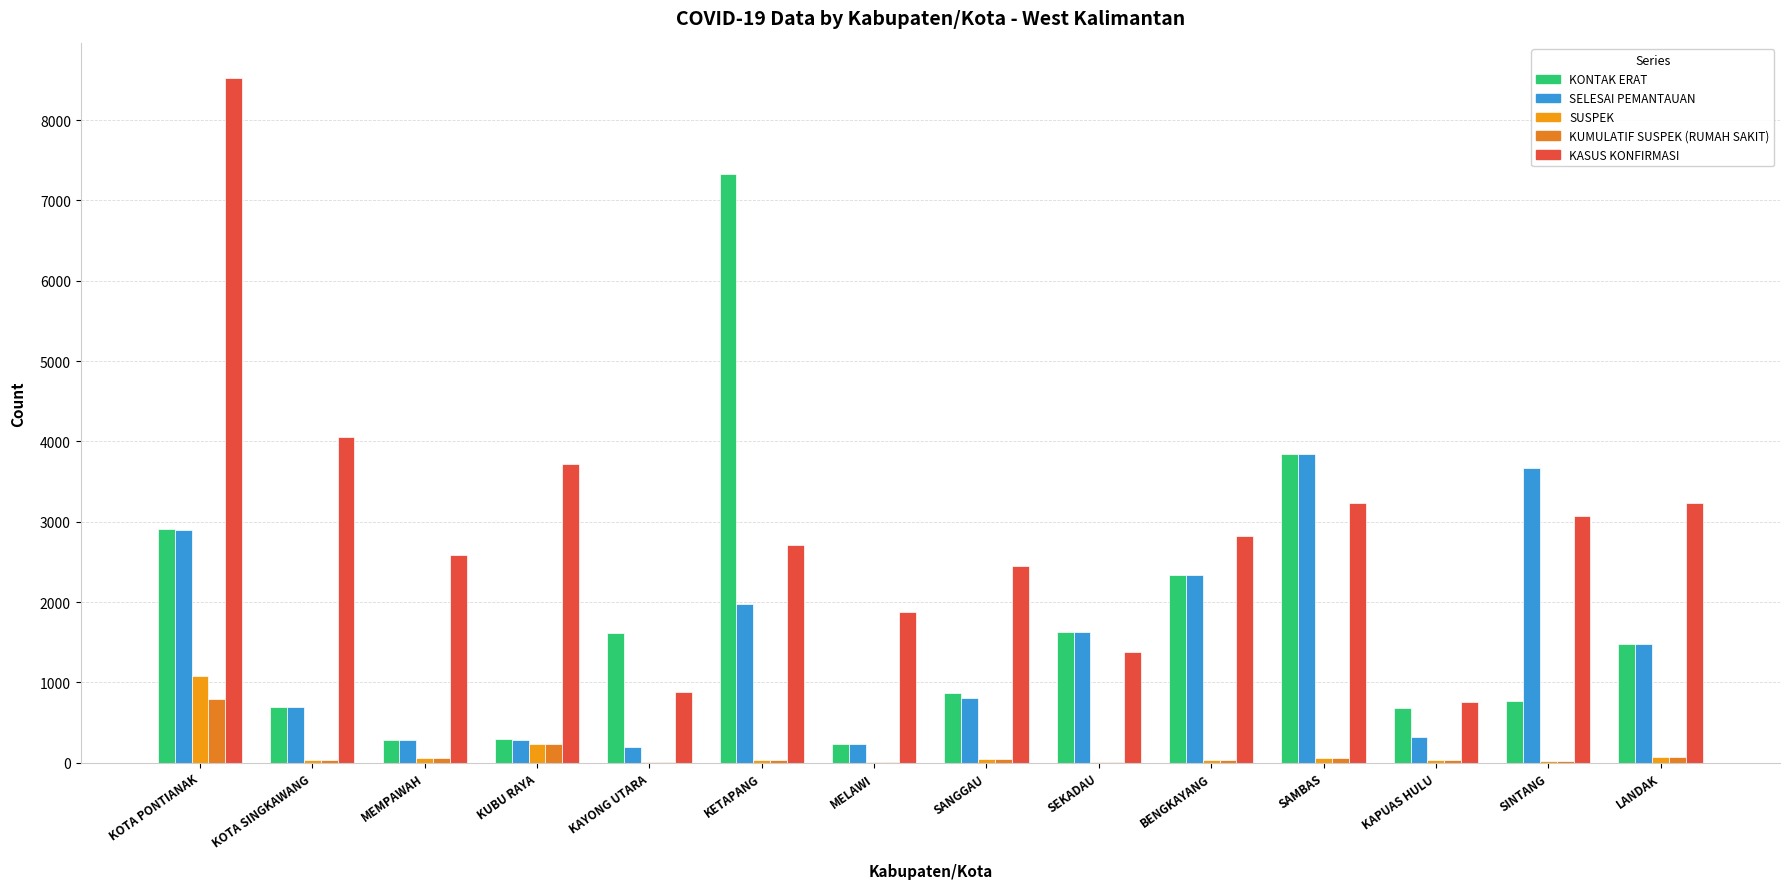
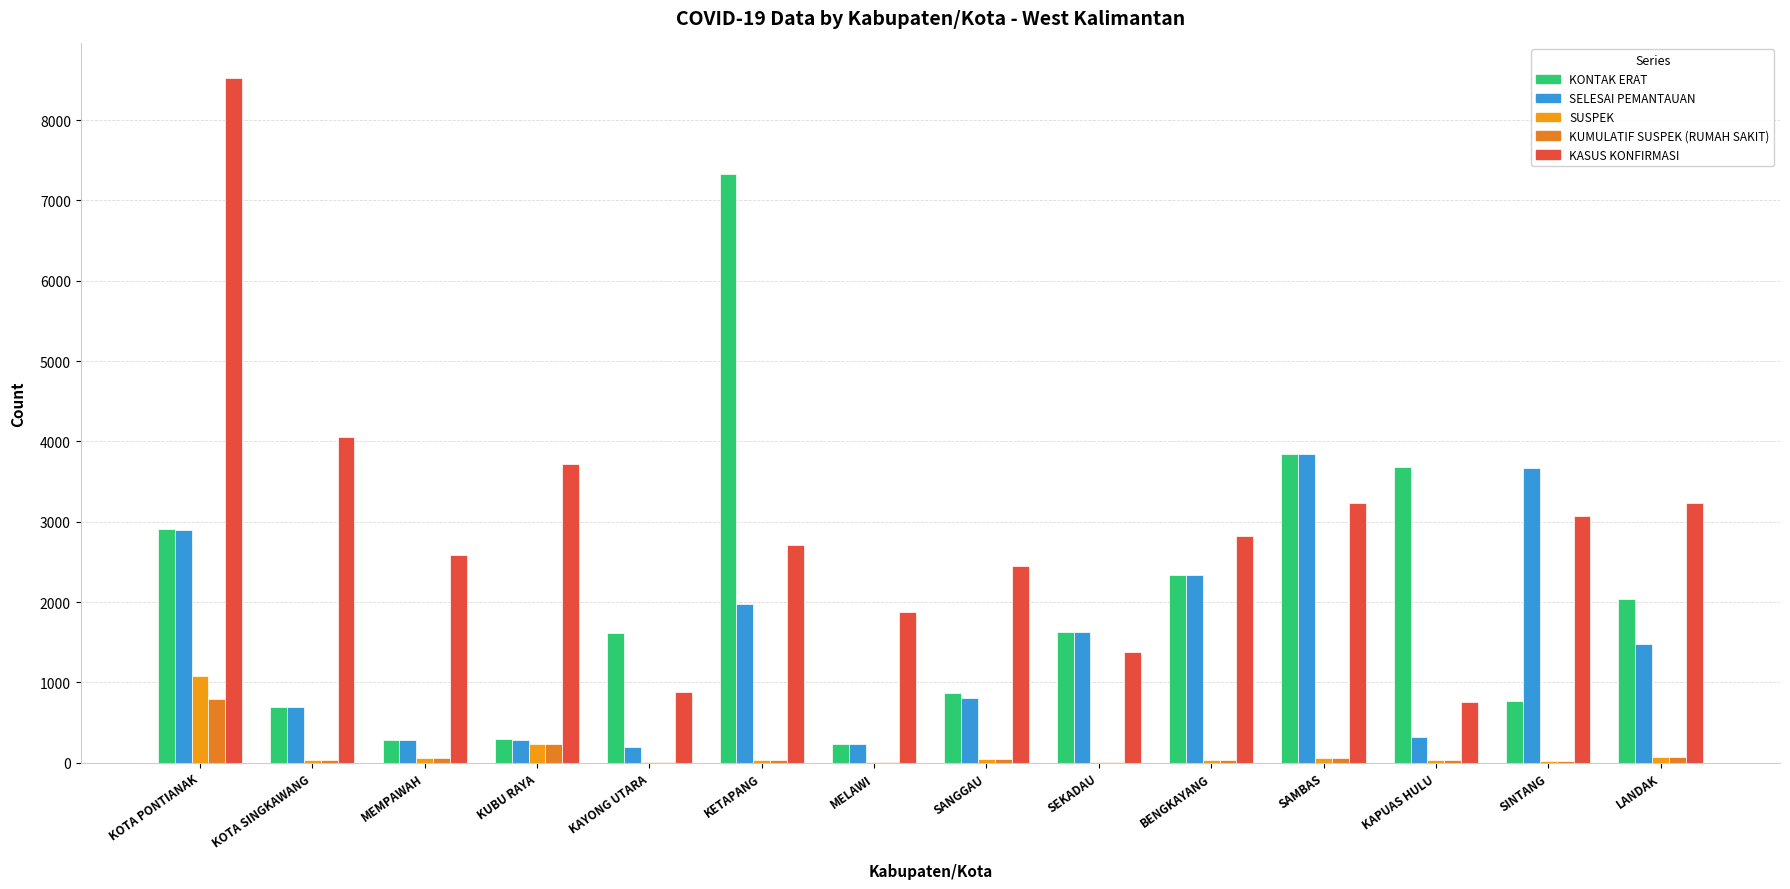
KONTAK ERAT, KAPUAS HULU: 700 -> 3700
KONTAK ERAT, LANDAK: 1500 -> 2000
